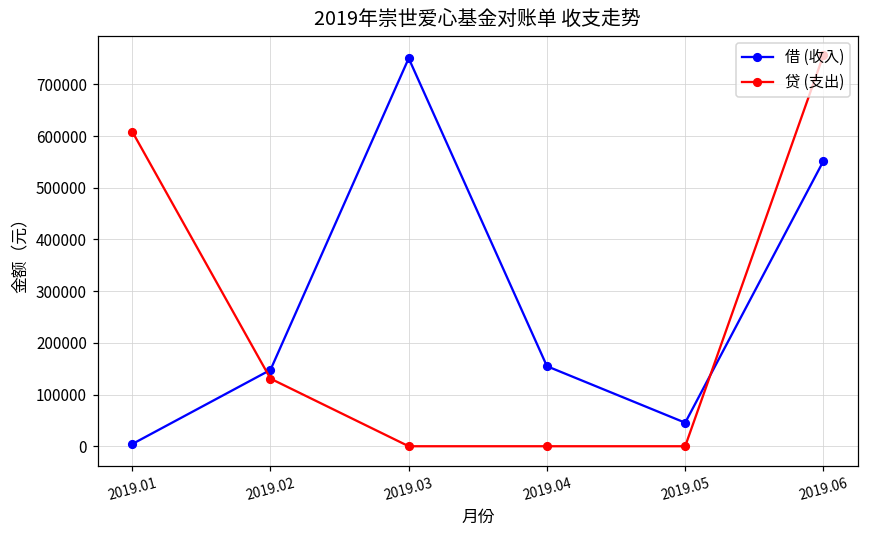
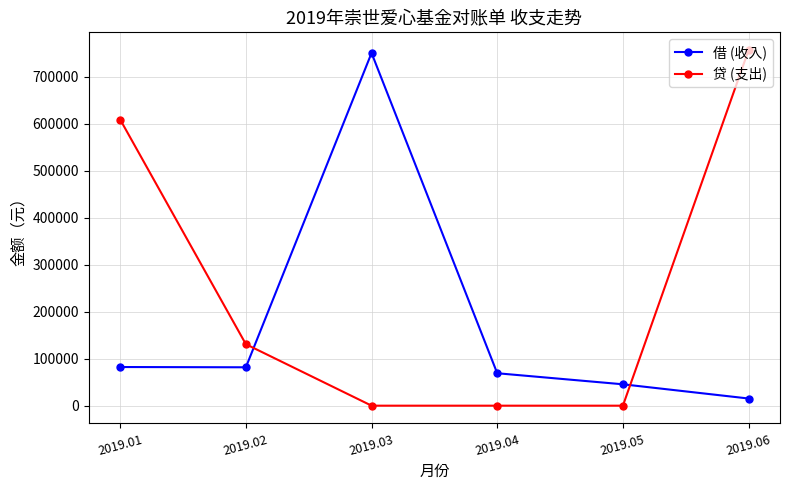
借 (收入), 2019.01: 0 -> 80000
借 (收入), 2019.02: 150000 -> 80000
借 (收入), 2019.04: 150000 -> 70000
借 (收入), 2019.06: 550000 -> 20000
